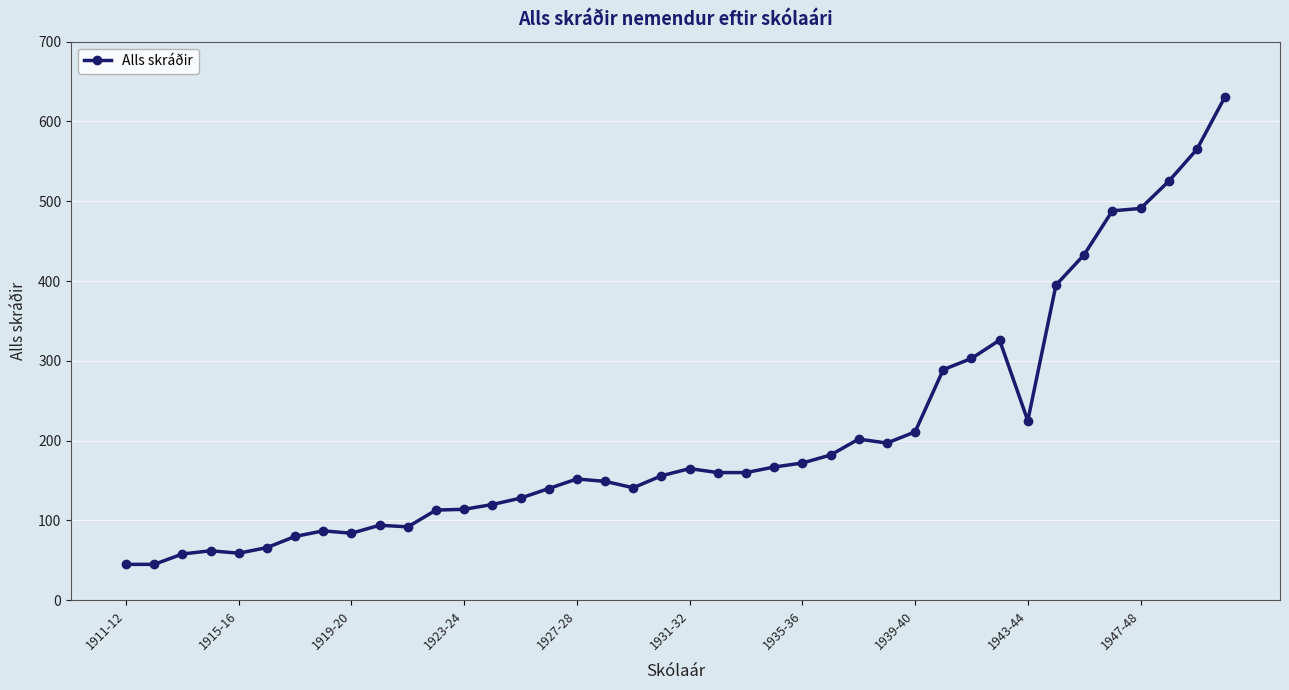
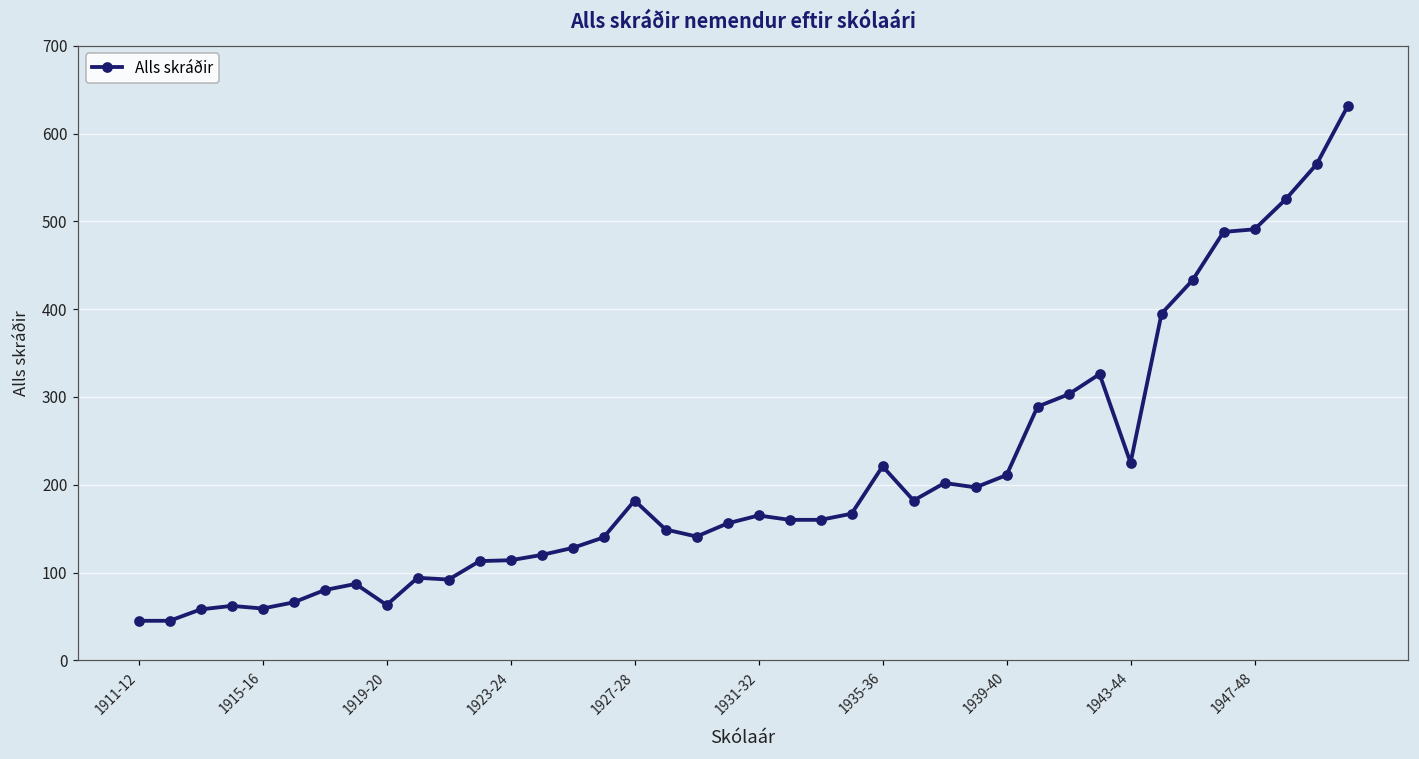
1919-20: 80 -> 60
1927-28: 150 -> 180
1935-36: 170 -> 220
